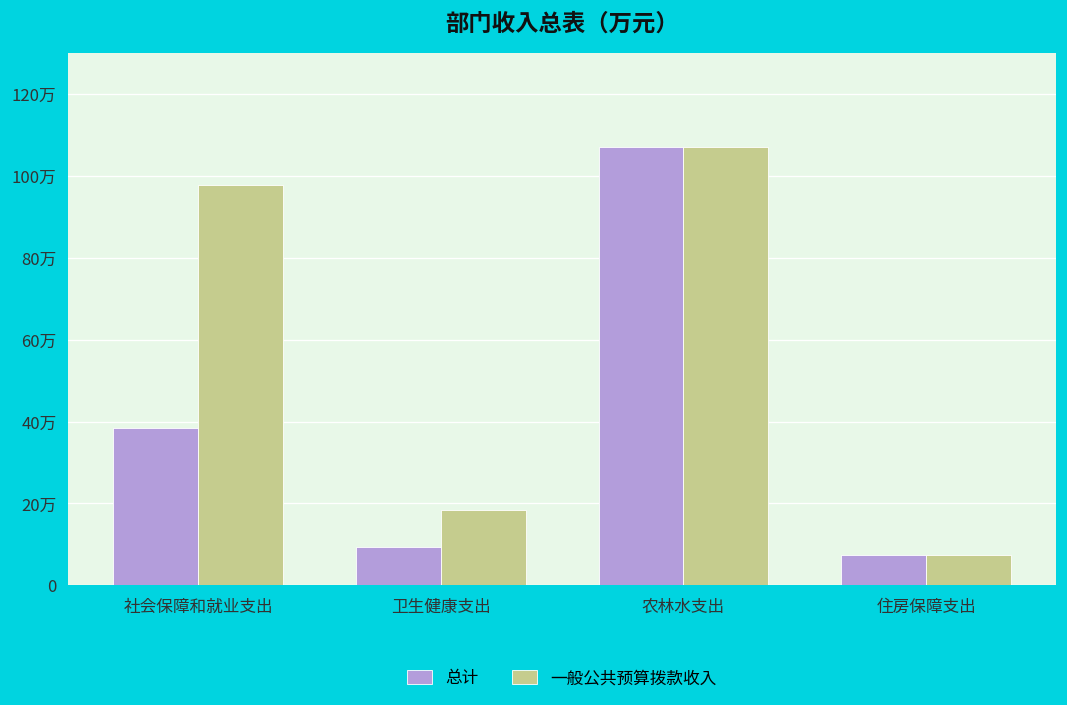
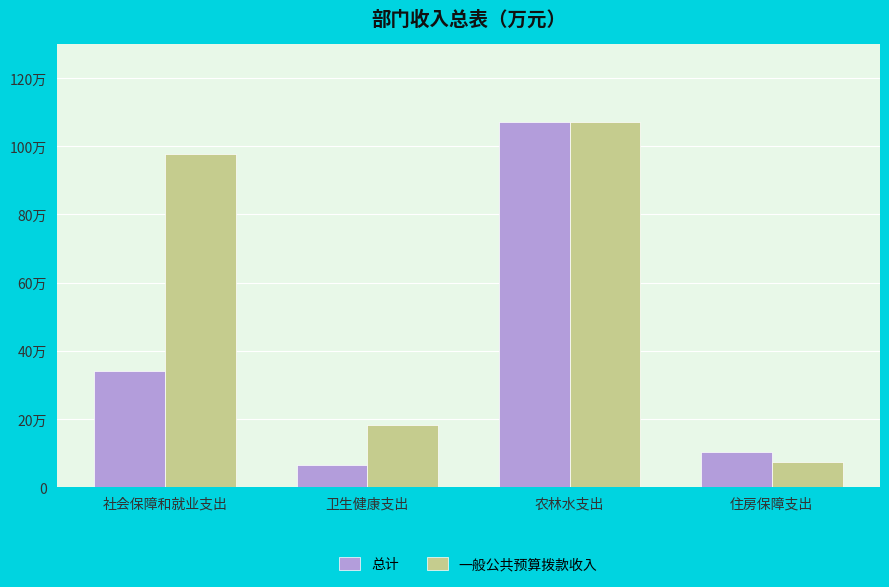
总计, 社会保障和就业支出: 39万 -> 34万
总计, 卫生健康支出: 9万 -> 7万
总计, 住房保障支出: 7万 -> 10万
